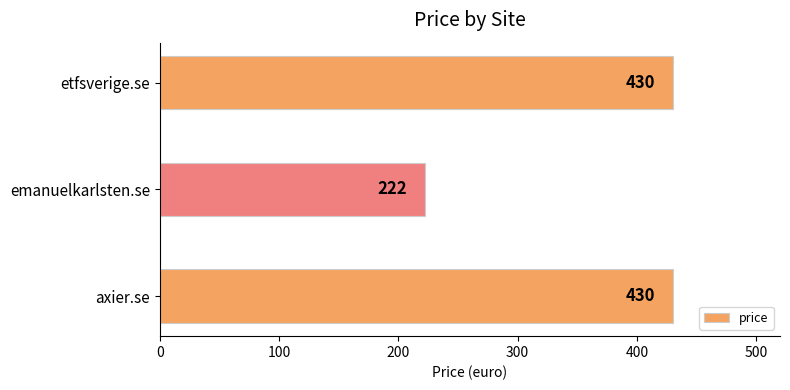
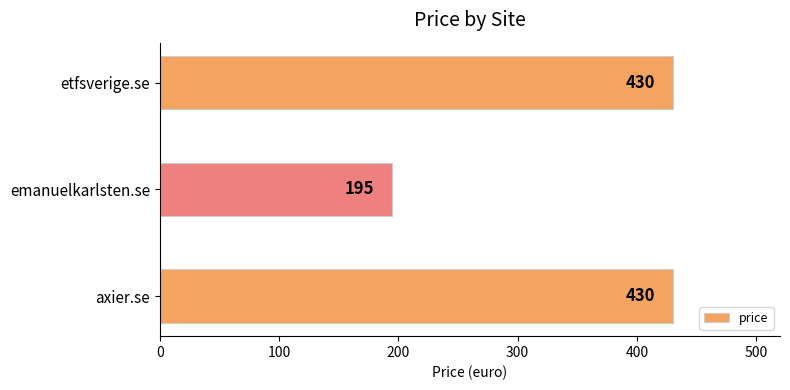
emanuelkarlsten.se: 222 -> 195
